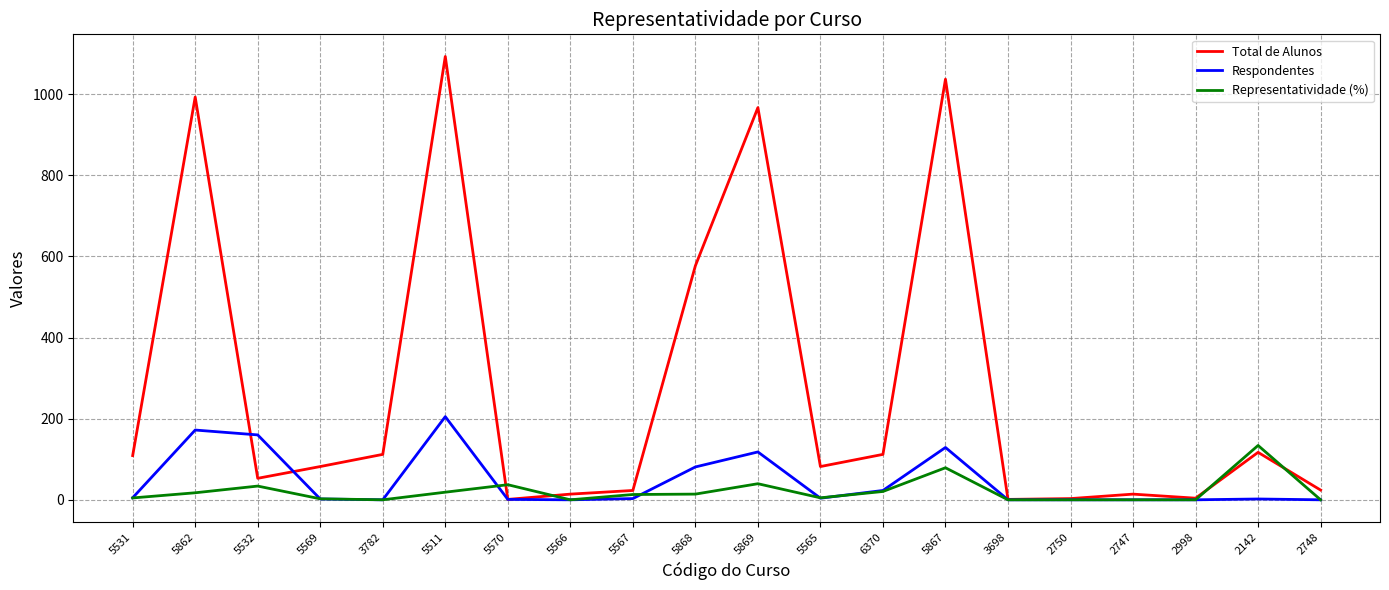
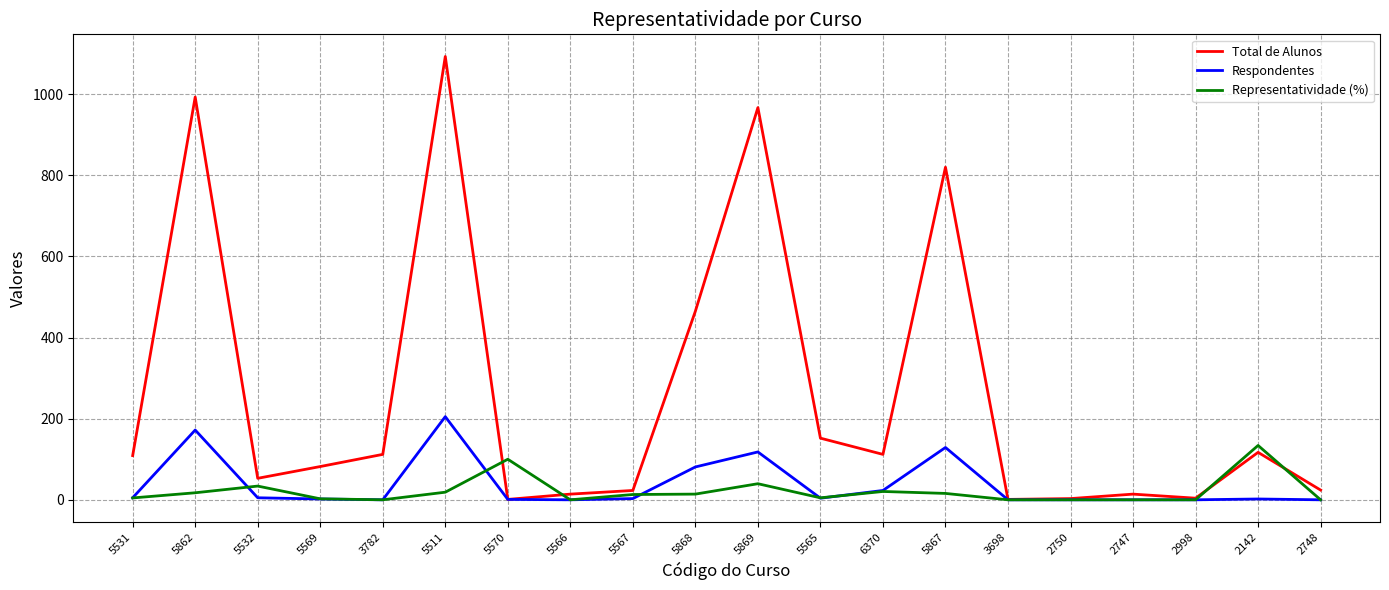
Respondentes, 5532: 160 -> 10
Representatividade (%), 5570: 40 -> 100
Total de Alunos, 5868: 580 -> 470
Total de Alunos, 5565: 80 -> 150
Total de Alunos, 5867: 1040 -> 820
Representatividade (%), 5867: 80 -> 20
